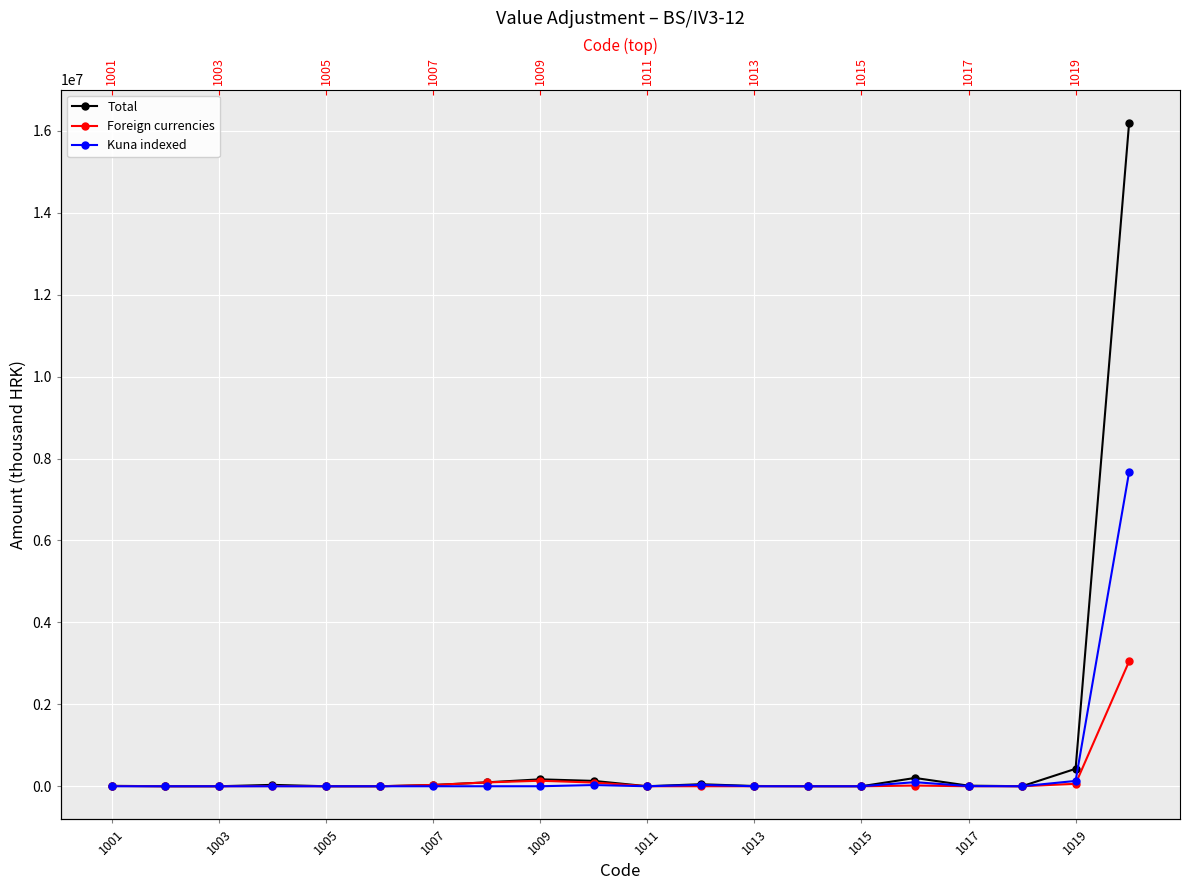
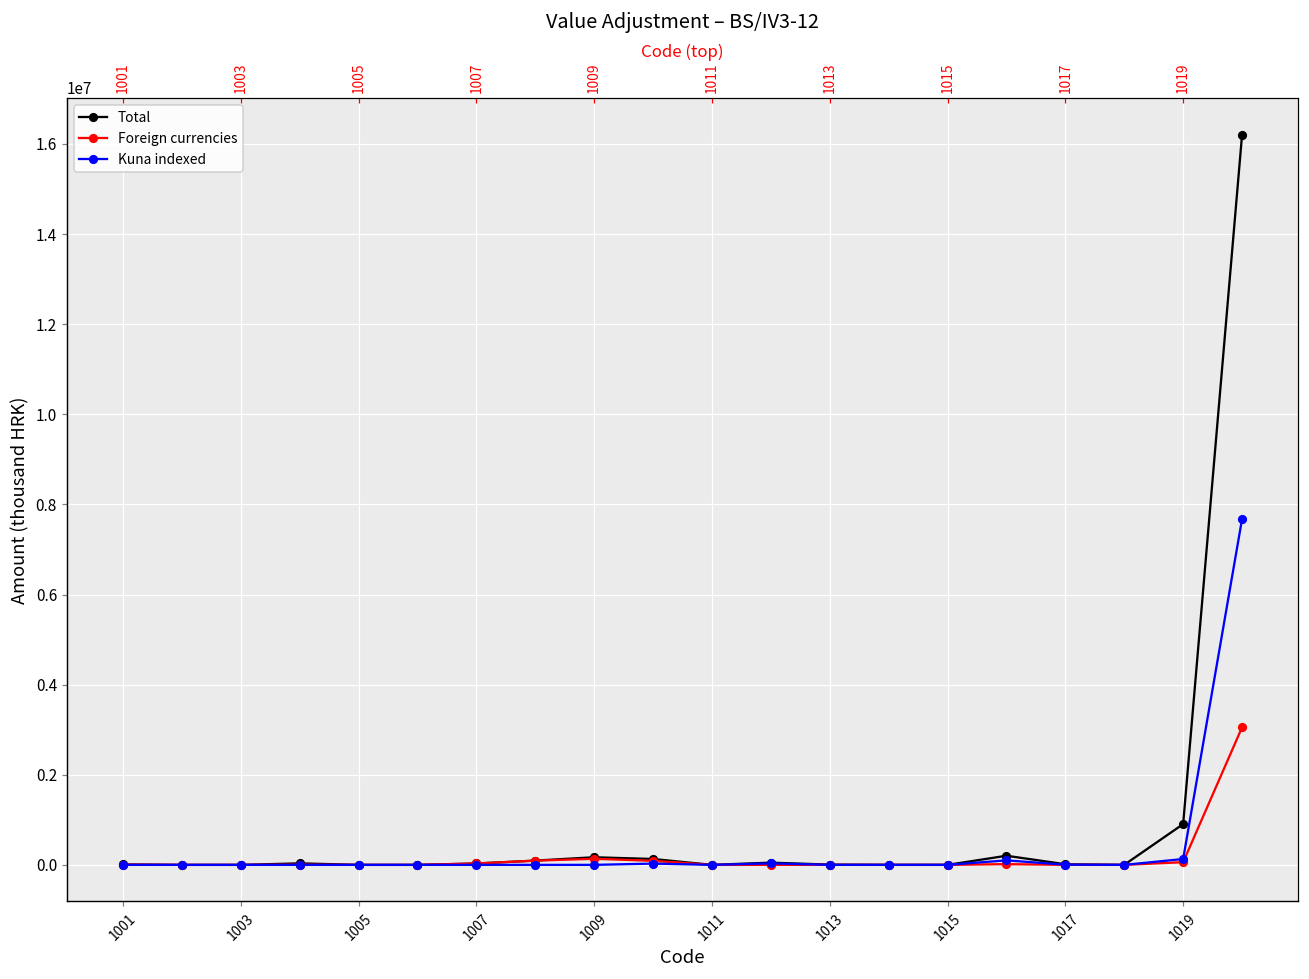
Total, 1019: 400000 -> 900000
